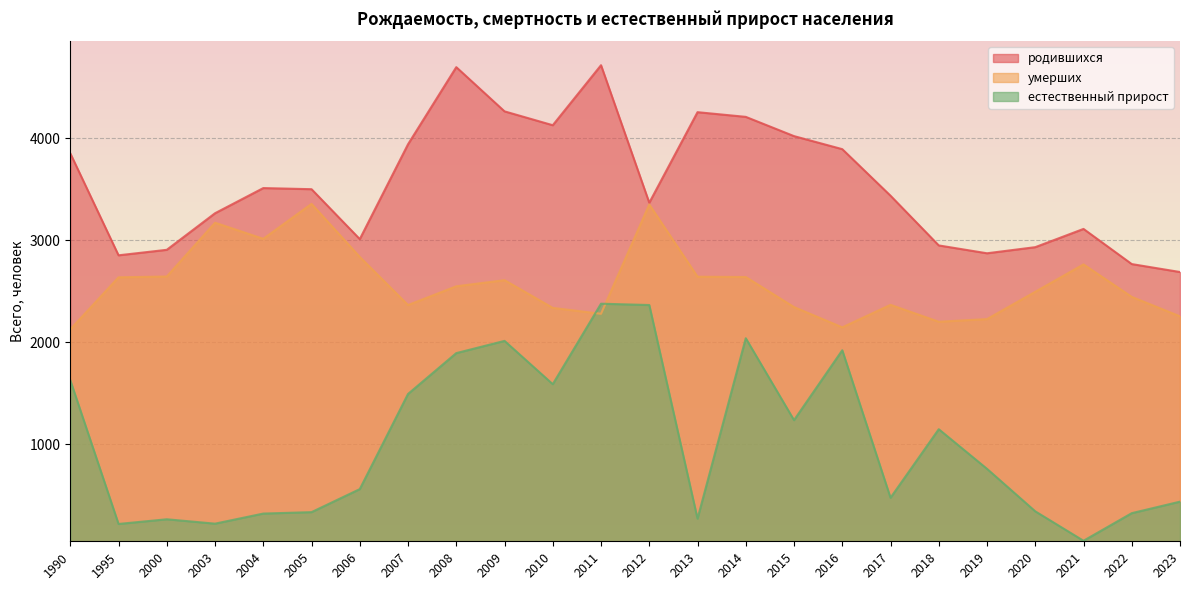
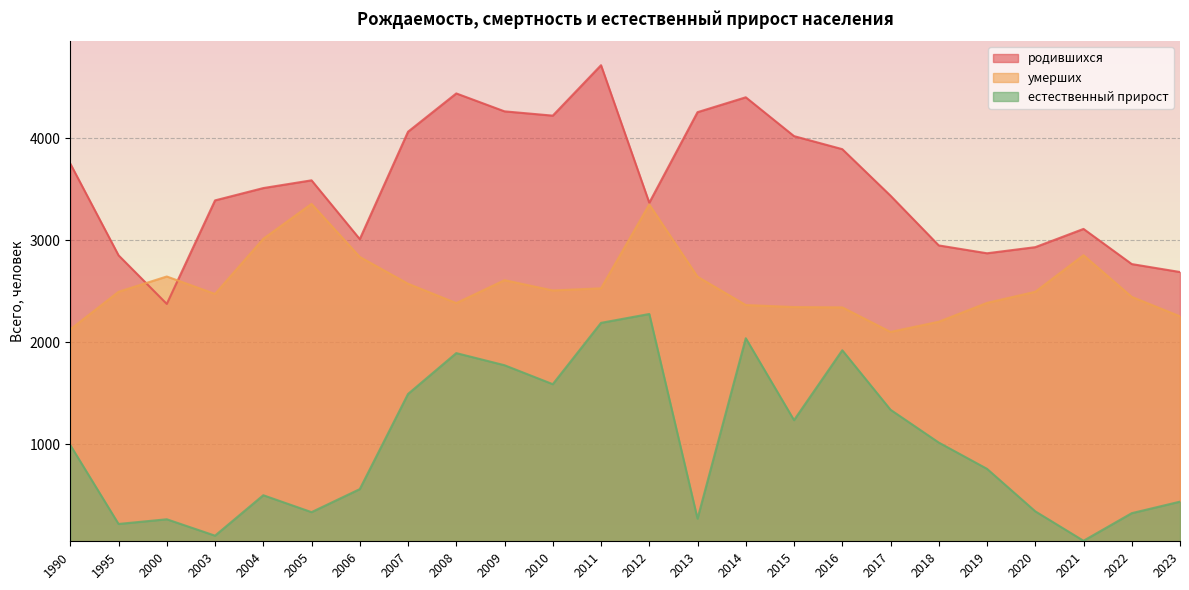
родившихся, 1990: 3850 -> 3750
естественный прирост, 1990: 1630 -> 990
умерших, 1995: 2640 -> 2500
родившихся, 2000: 2910 -> 2380
родившихся, 2003: 3270 -> 3390
умерших, 2003: 3170 -> 2470
естественный прирост, 2003: 220 -> 100
естественный прирост, 2004: 320 -> 500
родившихся, 2005: 3500 -> 3590
родившихся, 2007: 3940 -> 4070
умерших, 2007: 2370 -> 2570
родившихся, 2008: 4700 -> 4440
умерших, 2008: 2550 -> 2380
естественный прирост, 2009: 2010 -> 1770
родившихся, 2010: 4130 -> 4220
умерших, 2010: 2340 -> 2510
умерших, 2011: 2280 -> 2530
естественный прирост, 2011: 2380 -> 2190
естественный прирост, 2012: 2370 -> 2280
родившихся, 2014: 4210 -> 4400
умерших, 2014: 2640 -> 2370
умерших, 2016: 2150 -> 2340
умерших, 2017: 2370 -> 2100
естественный прирост, 2017: 470 -> 1340
естественный прирост, 2018: 1150 -> 1020
умерших, 2019: 2230 -> 2390
умерших, 2021: 2760 -> 2850
